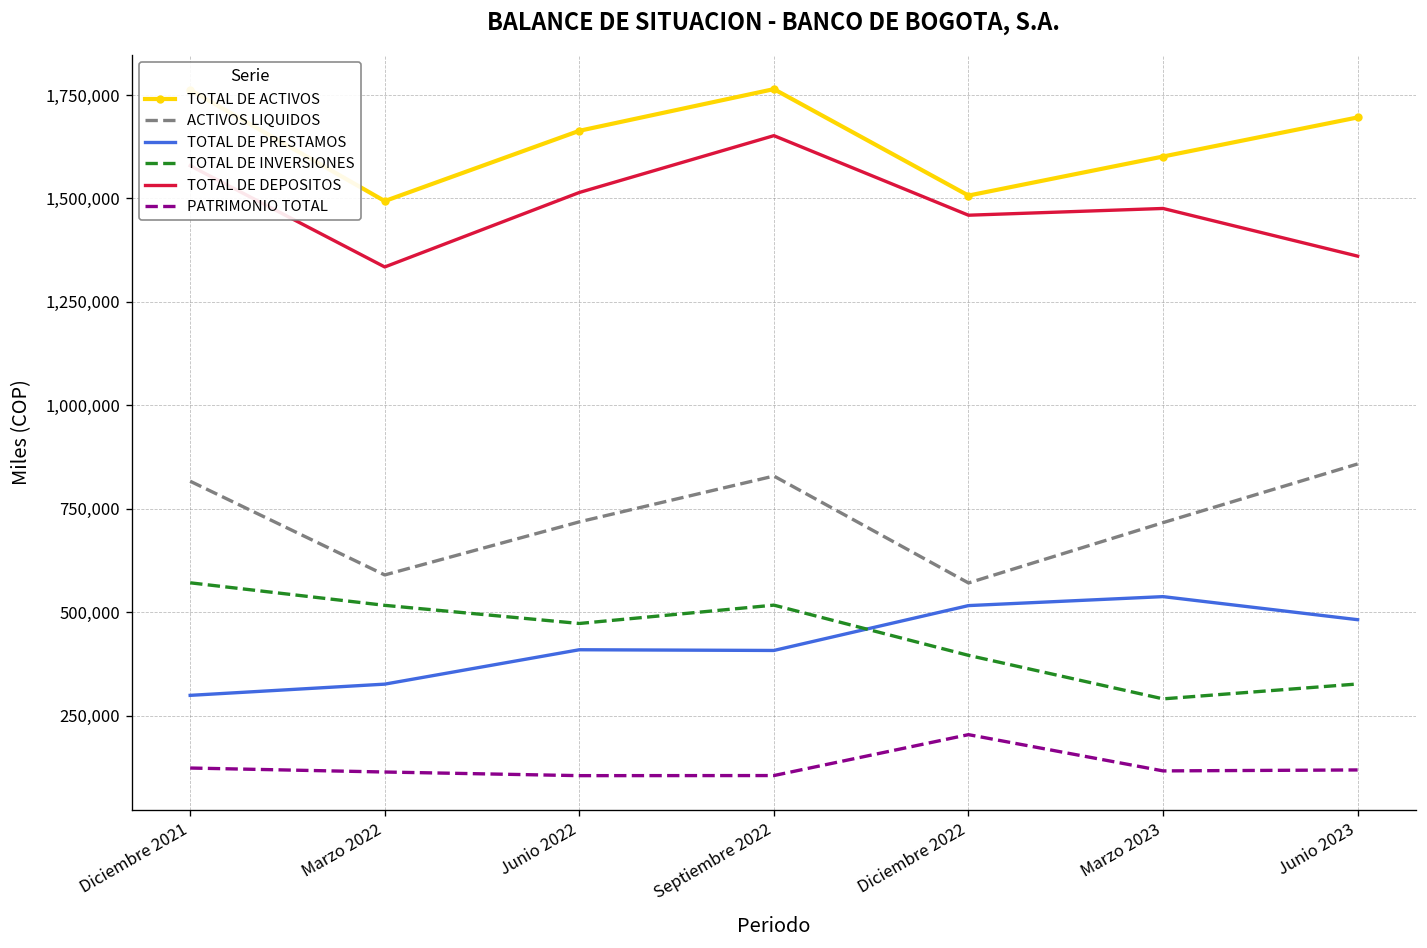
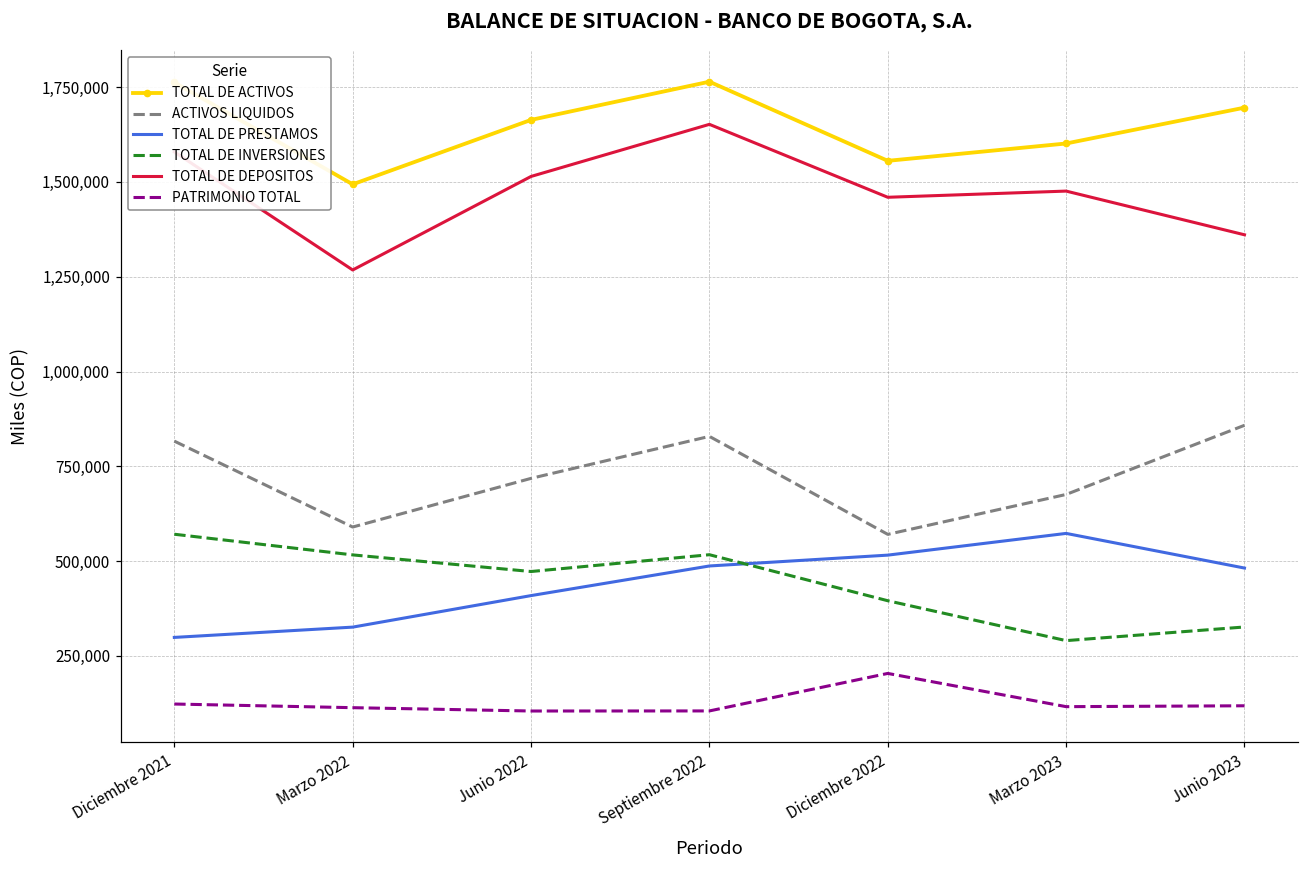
TOTAL DE DEPOSITOS, Marzo 2022: 1,330,000 -> 1,270,000
TOTAL DE PRESTAMOS, Septiembre 2022: 410,000 -> 490,000
TOTAL DE ACTIVOS, Diciembre 2022: 1,510,000 -> 1,560,000
ACTIVOS LIQUIDOS, Marzo 2023: 720,000 -> 680,000
TOTAL DE PRESTAMOS, Marzo 2023: 540,000 -> 570,000
